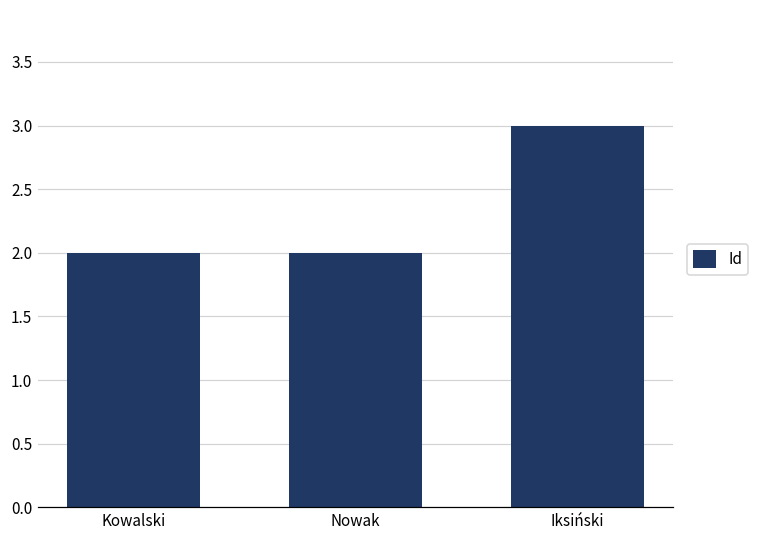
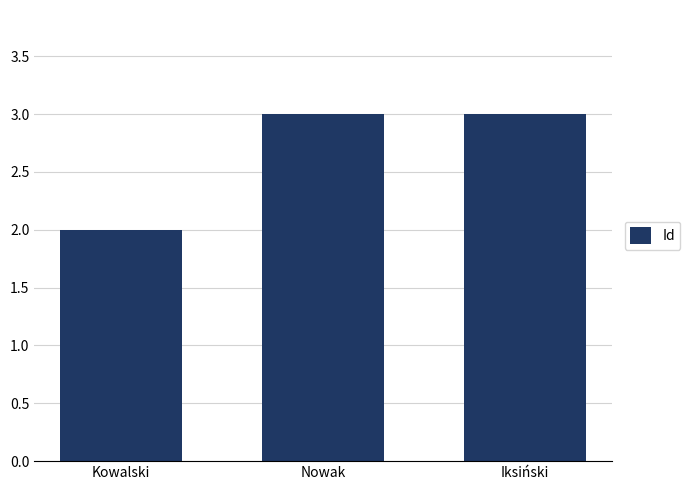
Nowak: 2 -> 3
